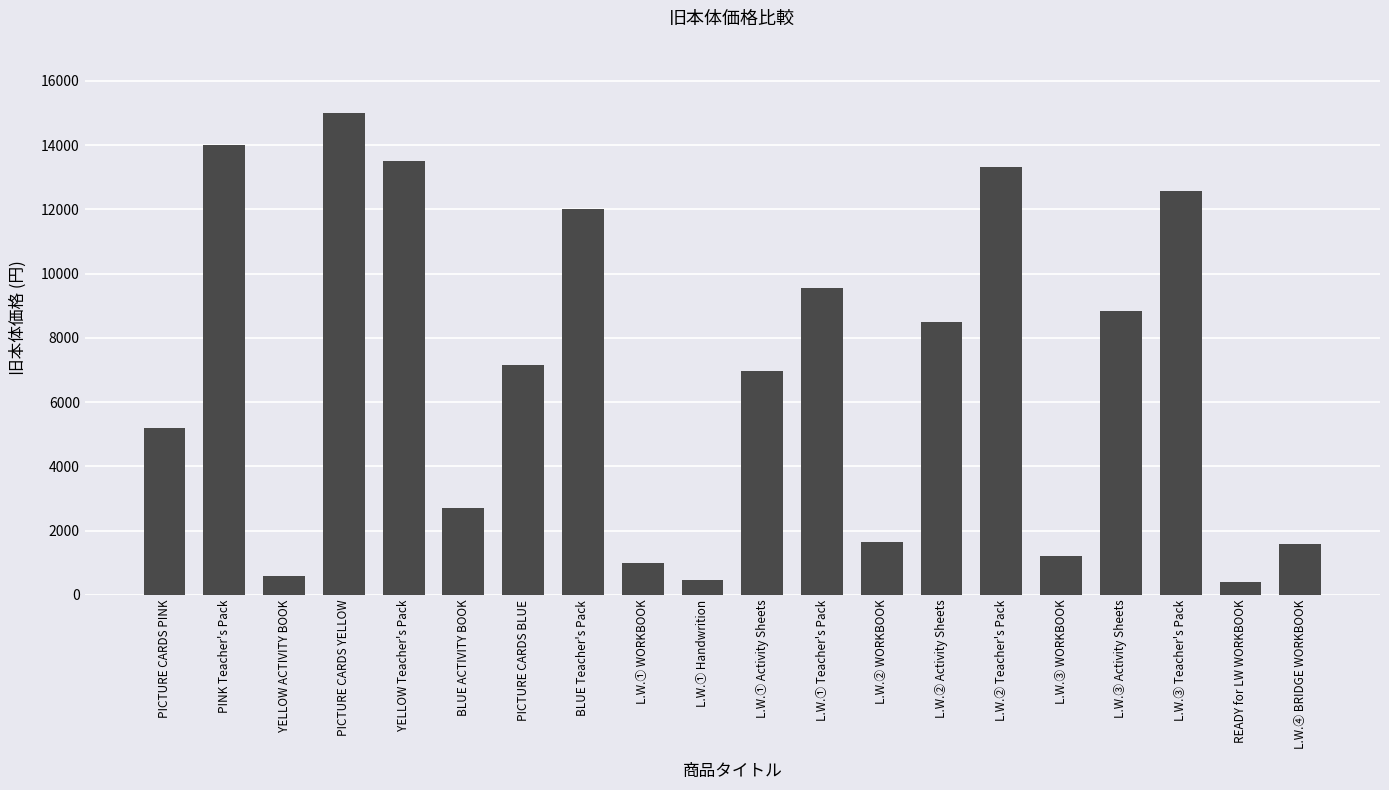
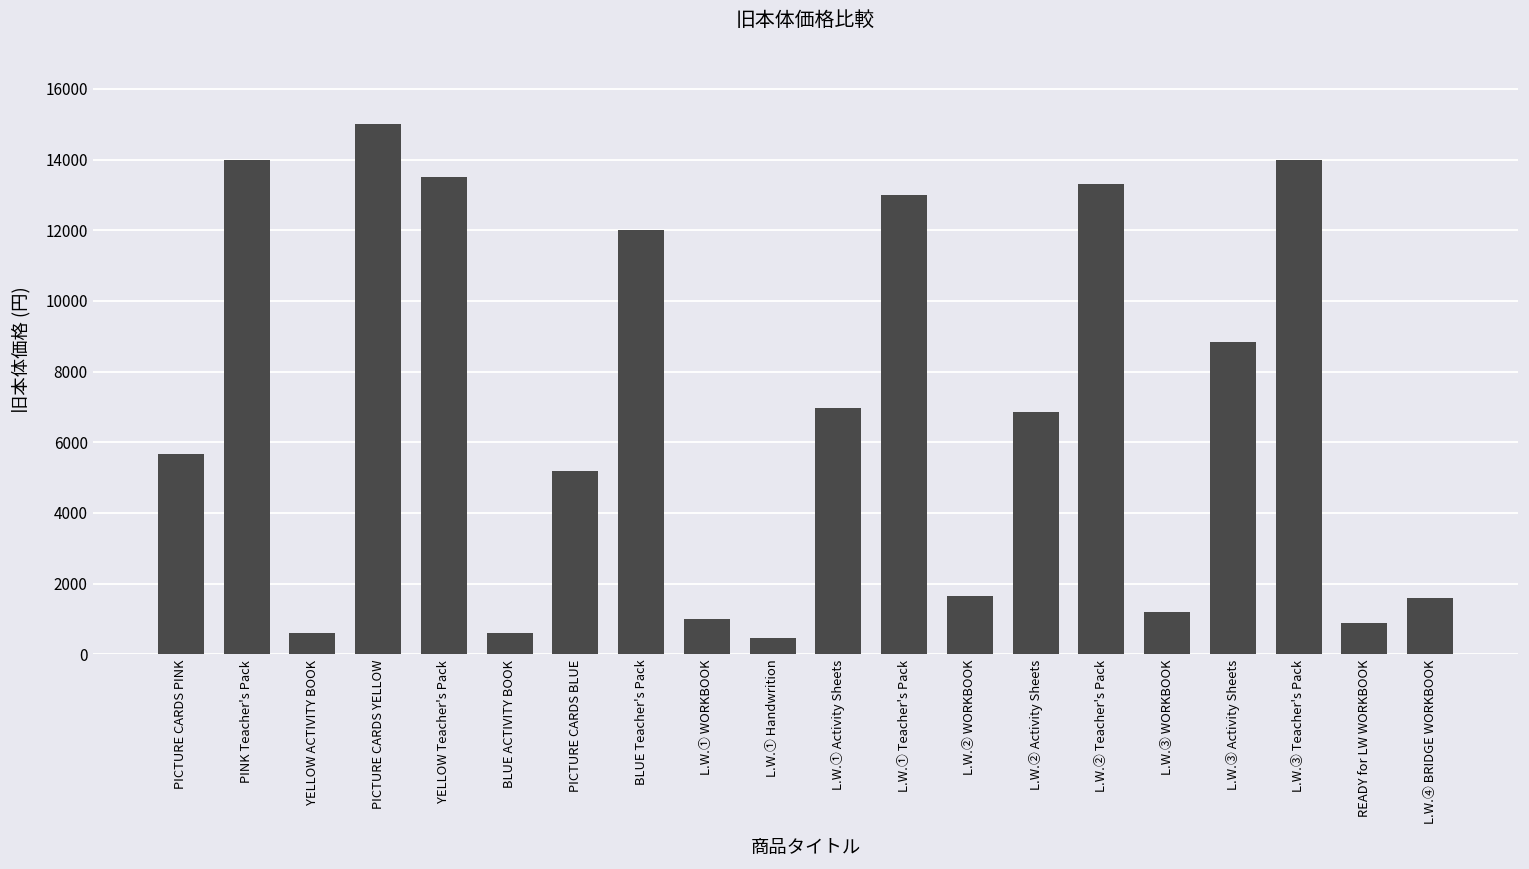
PICTURE CARDS PINK: 5200 -> 5700
BLUE ACTIVITY BOOK: 2700 -> 600
PICTURE CARDS BLUE: 7200 -> 5200
L.W.① Teacher's Pack: 9500 -> 13000
L.W.② Activity Sheets: 8500 -> 6800
L.W.③ Teacher's Pack: 12600 -> 14000
READY for LW WORKBOOK: 400 -> 900
